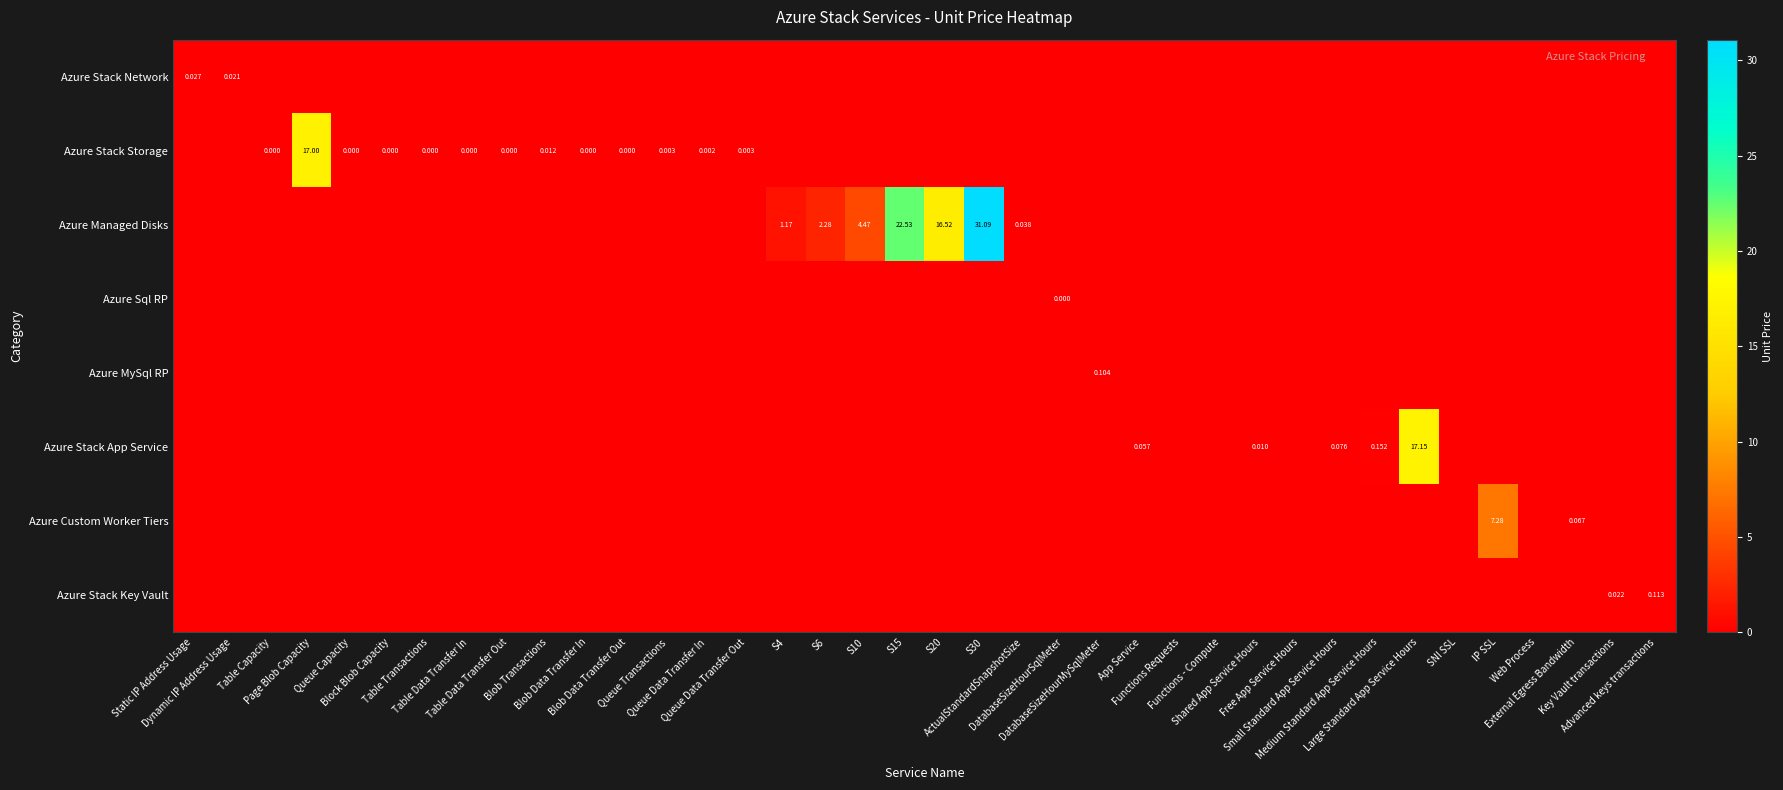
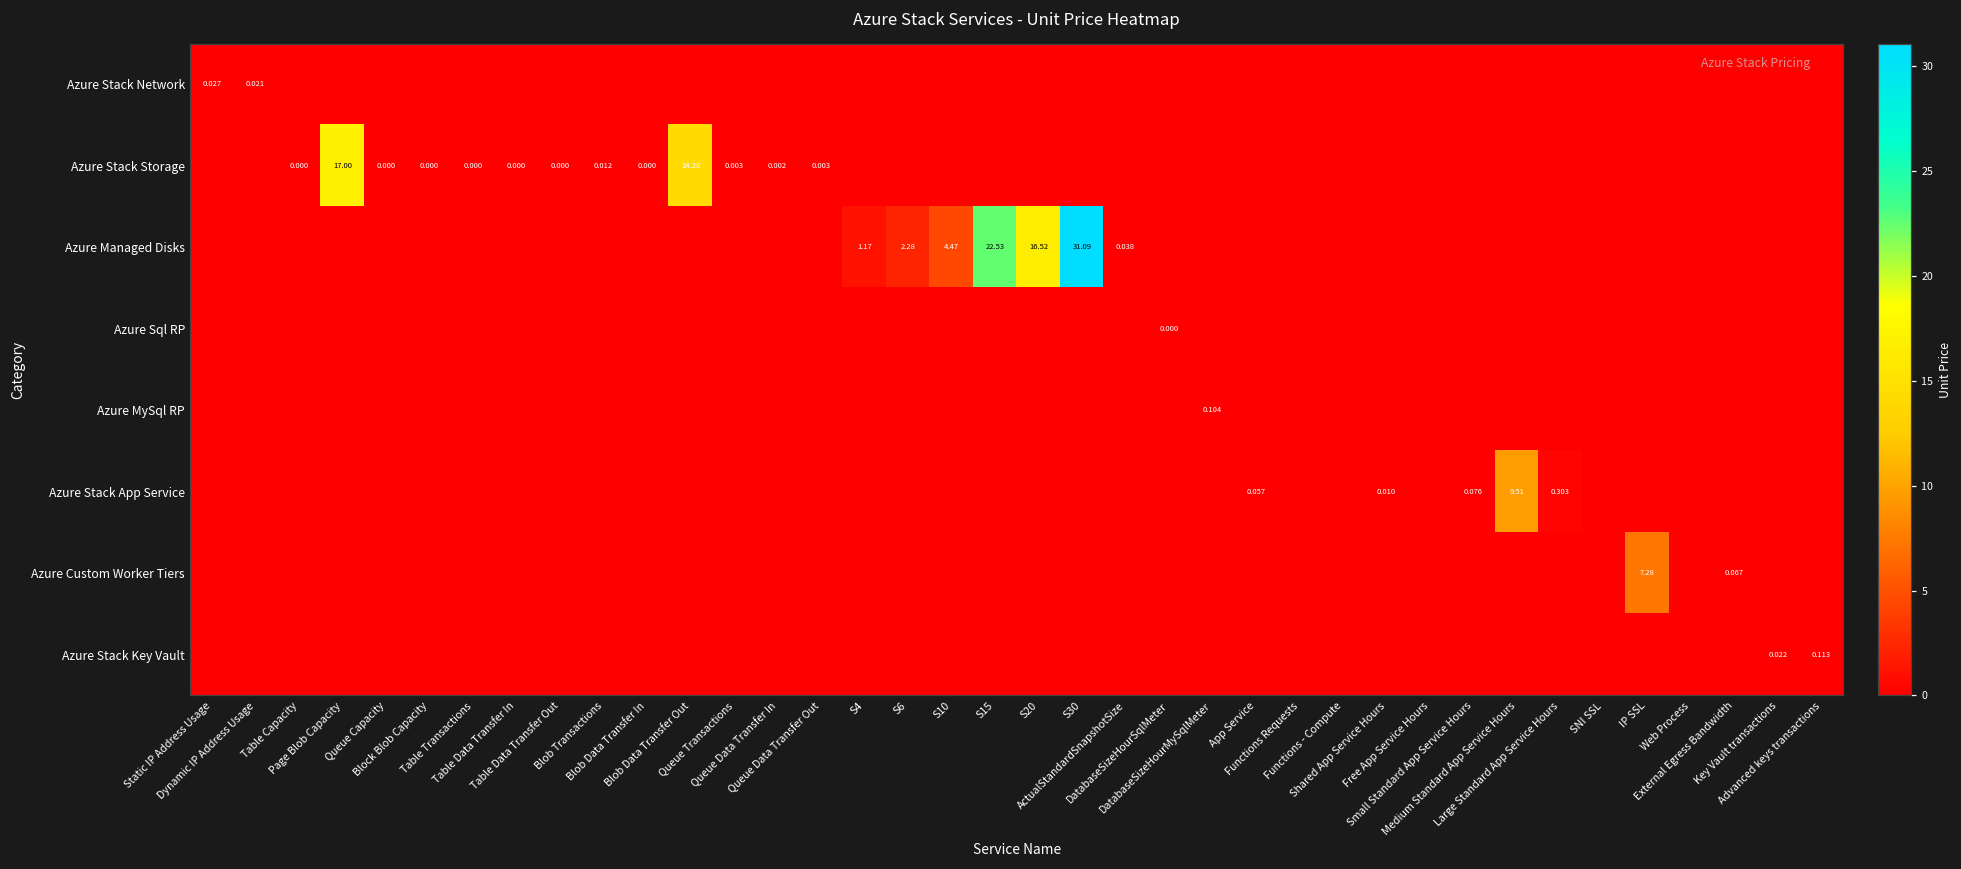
Azure Stack Storage, Blob Data Transfer Out: 0.000 -> 14.28
Azure Stack App Service, Medium Standard App Service Hours: 0.152 -> 9.51
Azure Stack App Service, Large Standard App Service Hours: 17.15 -> 0.303
